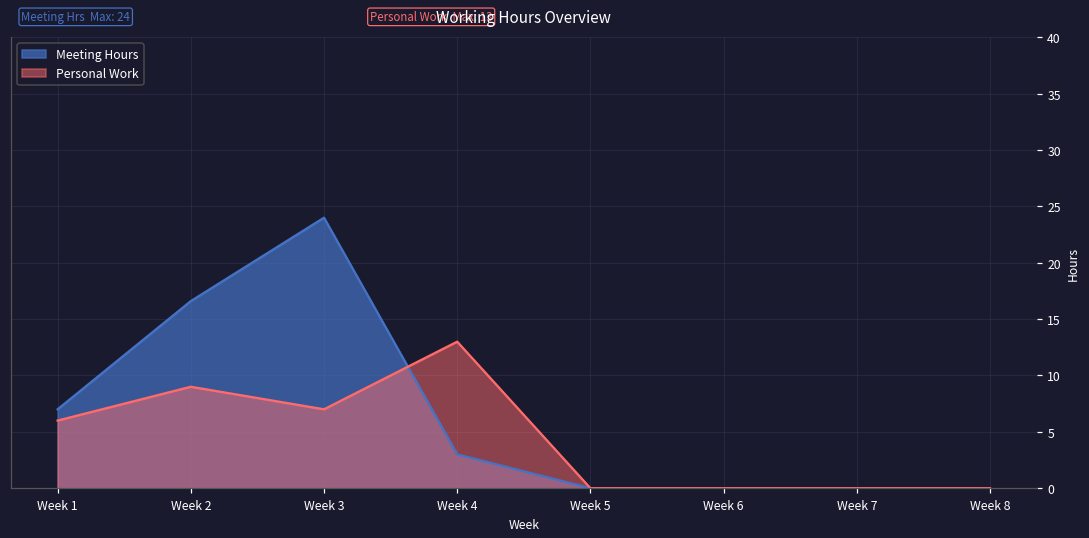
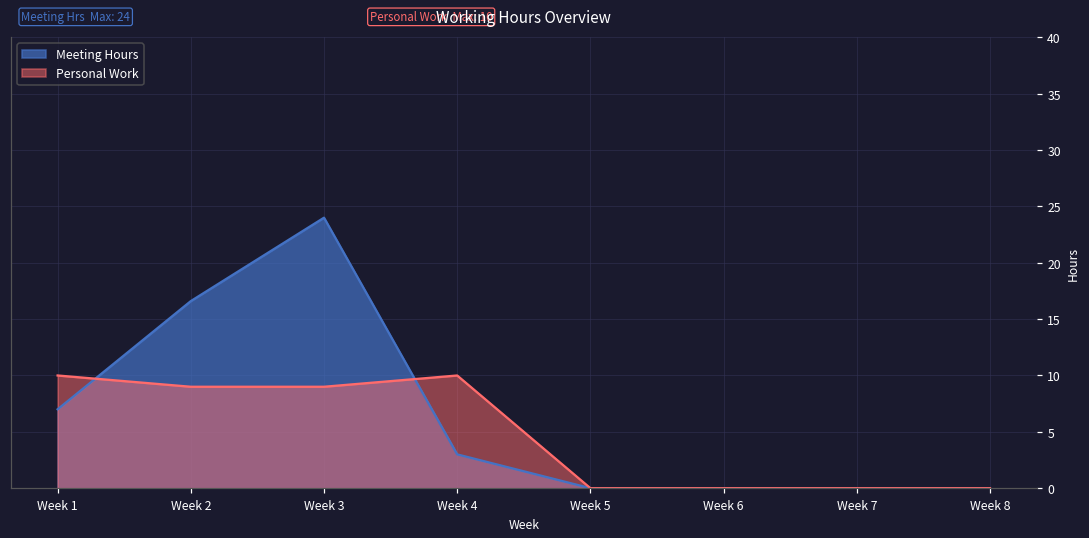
Personal Work, Week 1: 6 -> 10
Personal Work, Week 3: 7 -> 9
Personal Work, Week 4: 13 -> 10
